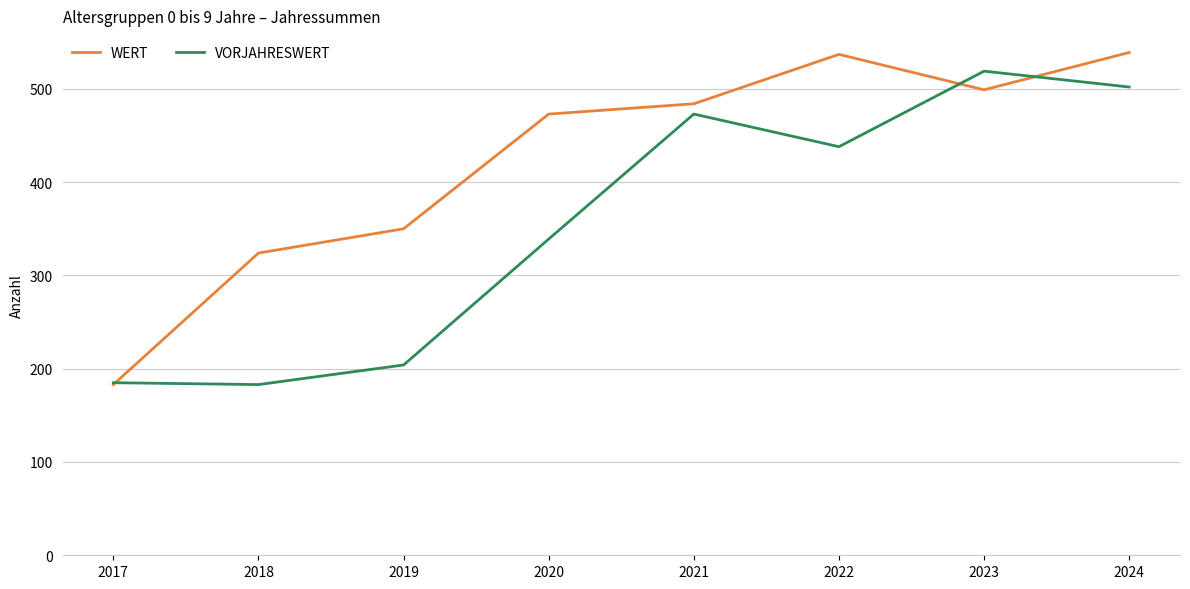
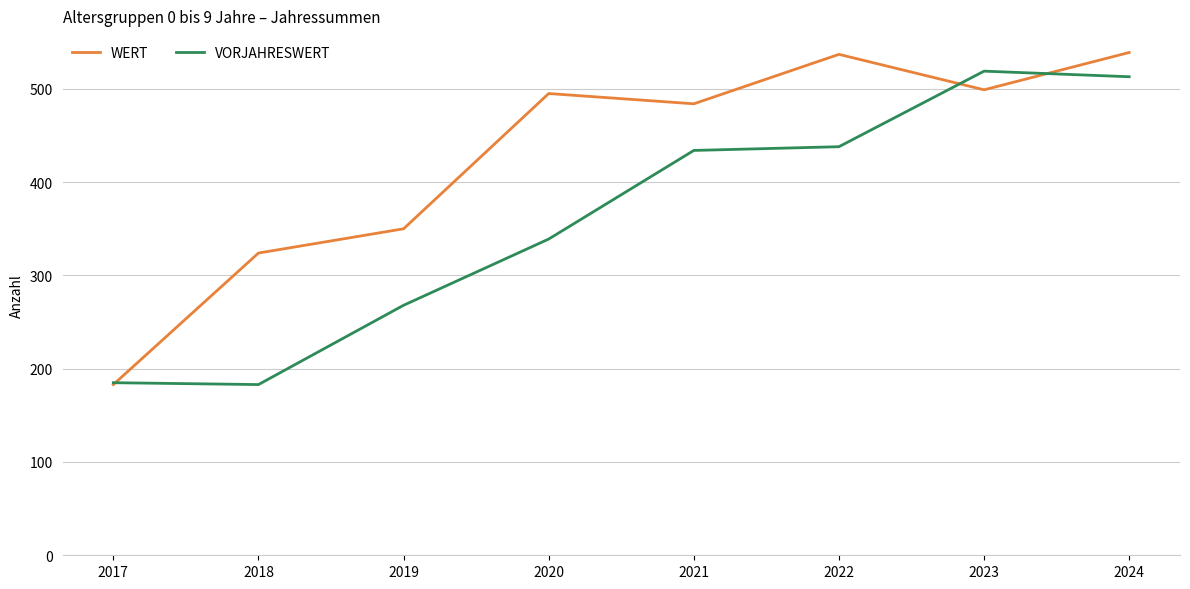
VORJAHRESWERT, 2019: 200 -> 270
WERT, 2020: 470 -> 500
VORJAHRESWERT, 2021: 470 -> 430
VORJAHRESWERT, 2024: 500 -> 510
